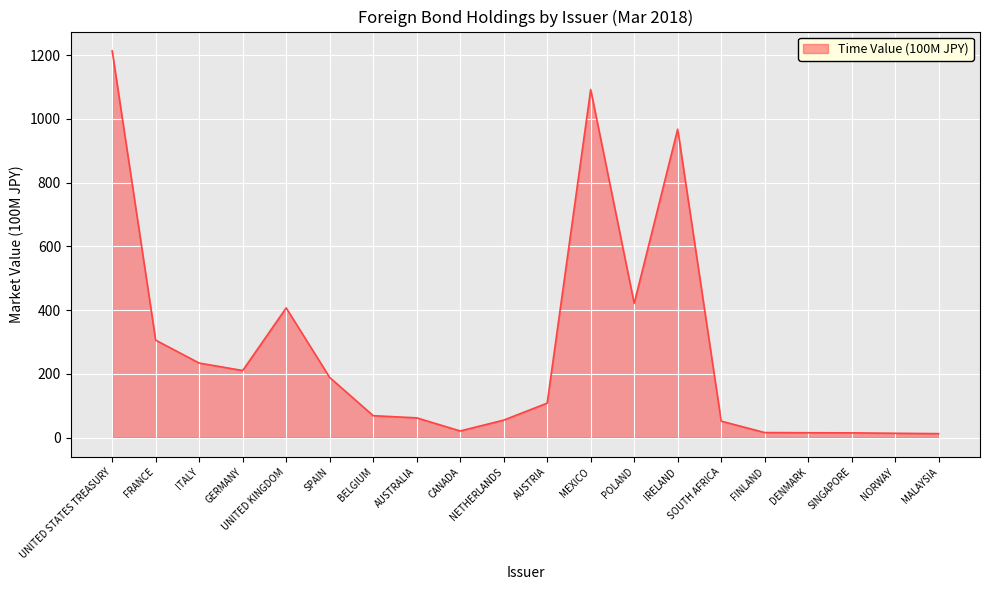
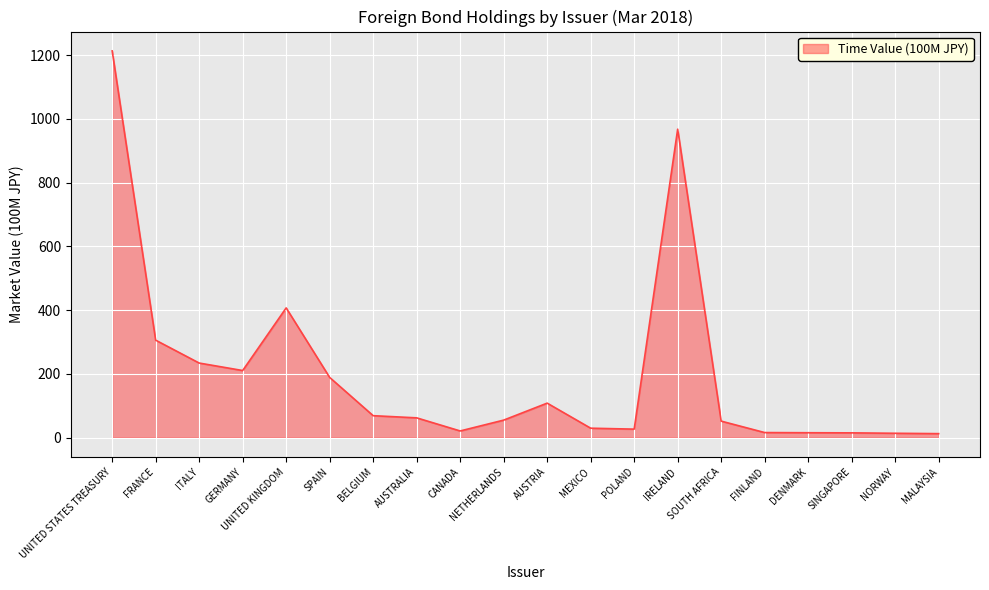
MEXICO: 1090 -> 30
POLAND: 420 -> 30
